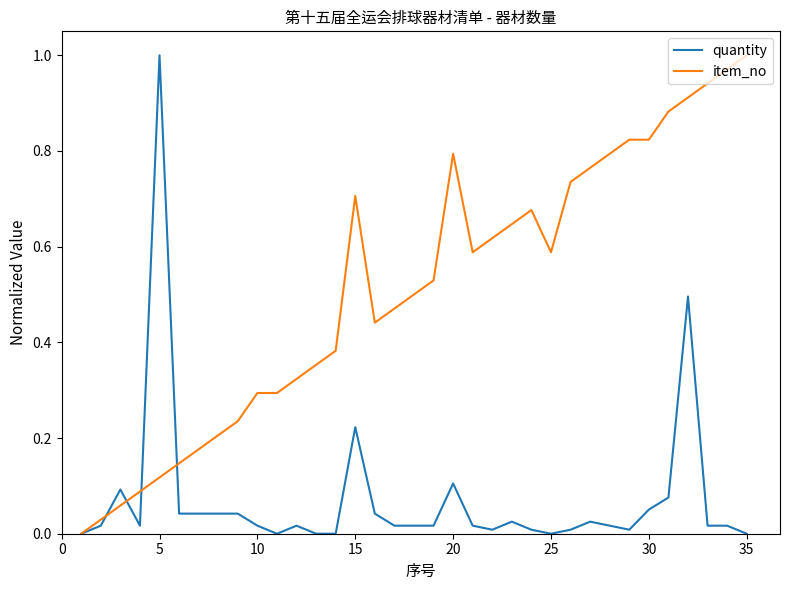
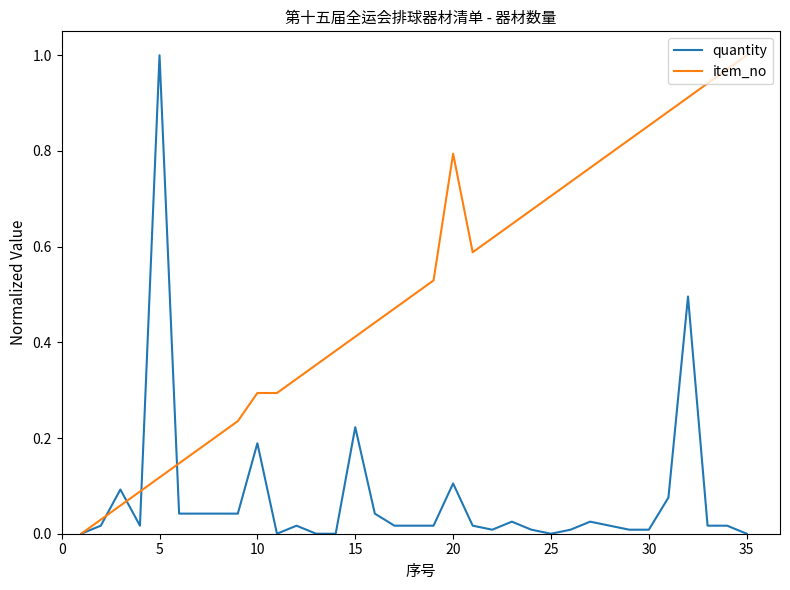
quantity, 10: 0.02 -> 0.19
item_no, 15: 0.71 -> 0.41
item_no, 25: 0.59 -> 0.71
quantity, 30: 0.05 -> 0.01
item_no, 30: 0.82 -> 0.85
